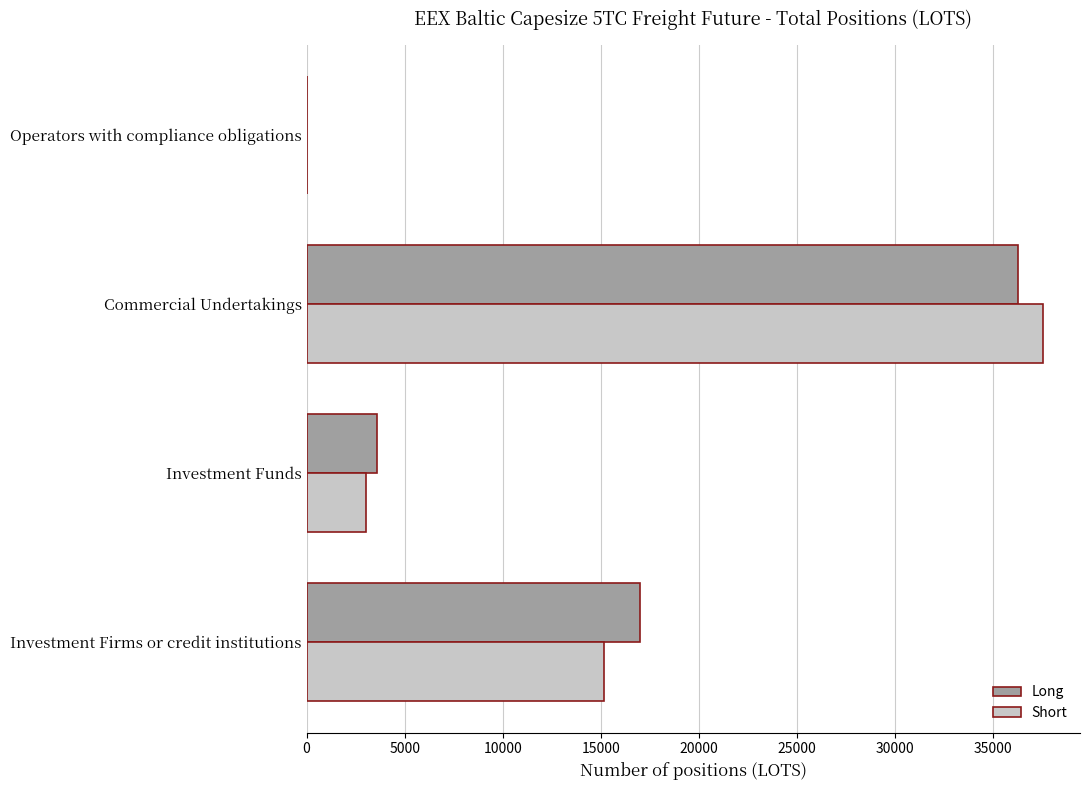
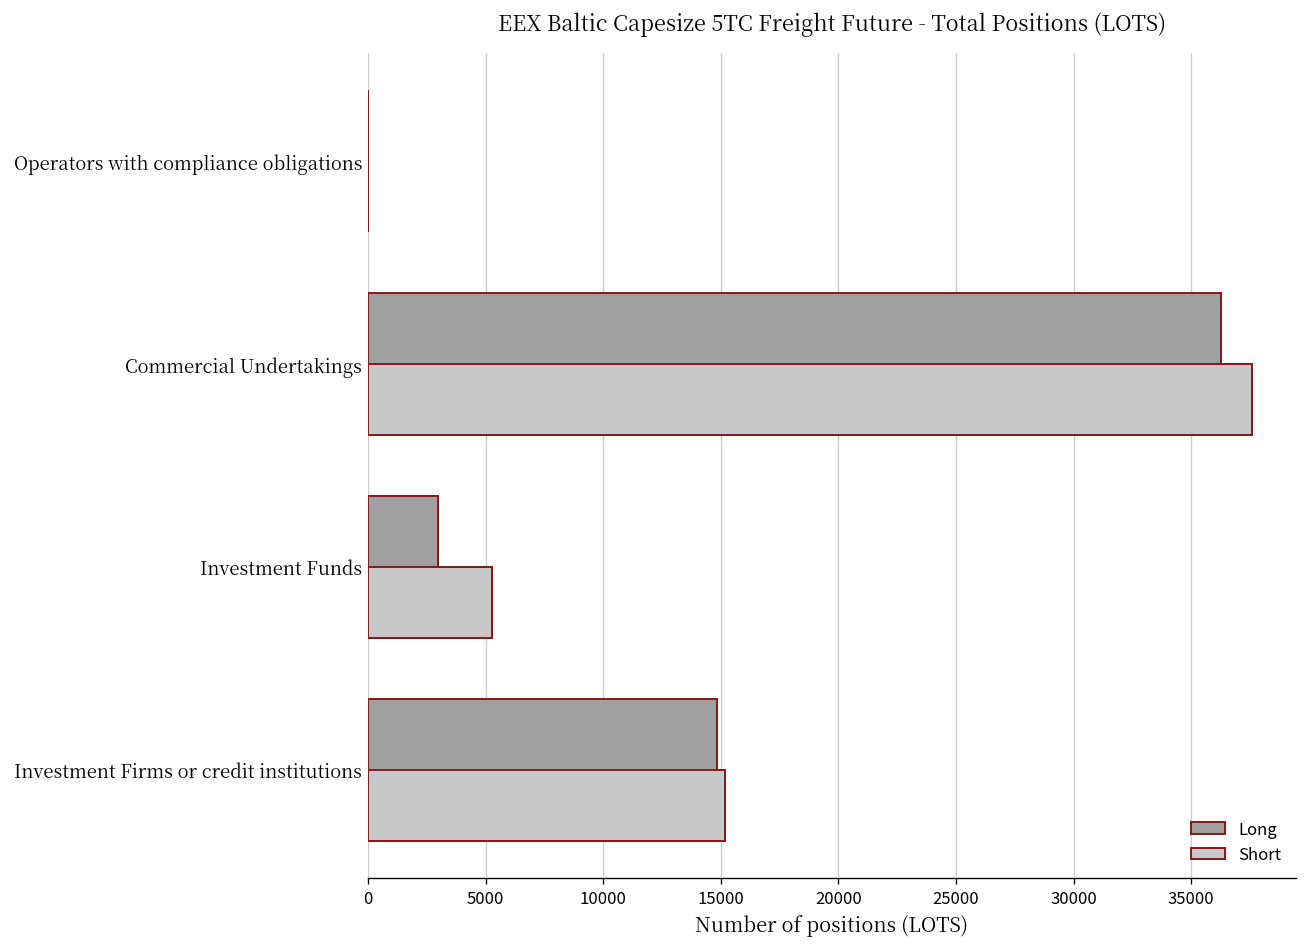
Long, Investment Funds: 3600 -> 3000
Short, Investment Funds: 3000 -> 5300
Long, Investment Firms or credit institutions: 17000 -> 14800
